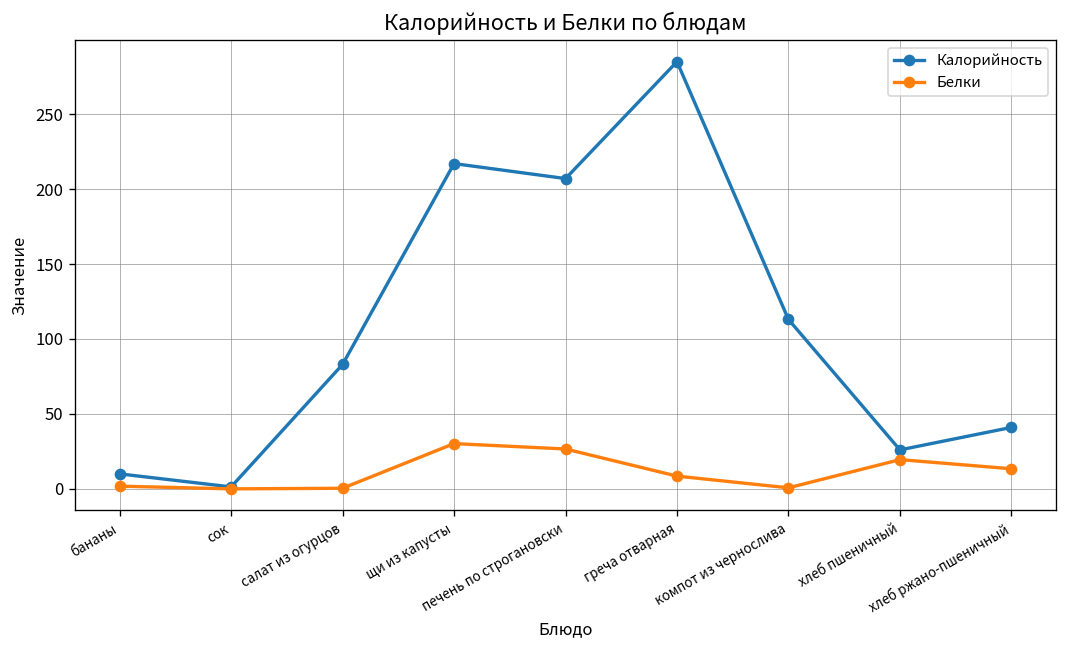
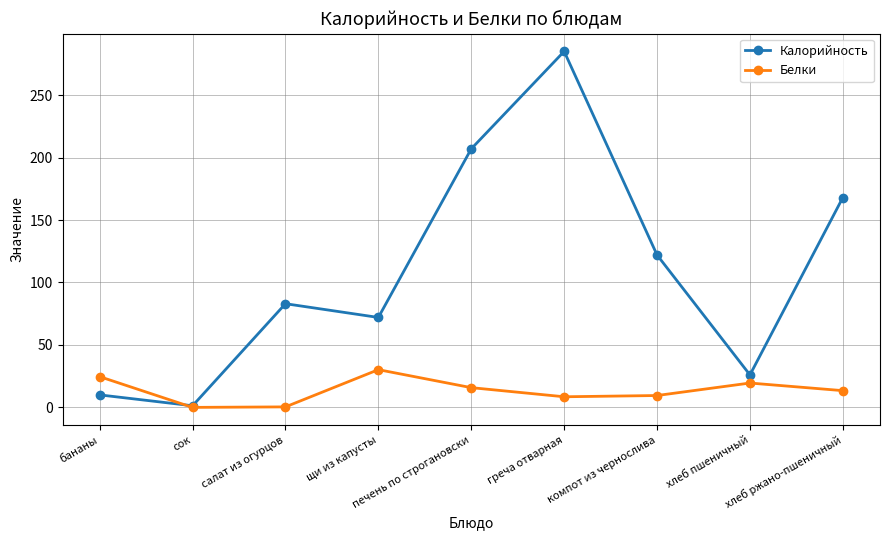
Белки, бананы: 2 -> 25
Калорийность, щи из капусты: 217 -> 72
Белки, печень по строгановски: 27 -> 16
Калорийность, компот из чернослива: 113 -> 122
Белки, компот из чернослива: 1 -> 10
Калорийность, хлеб ржано-пшеничный: 41 -> 168
